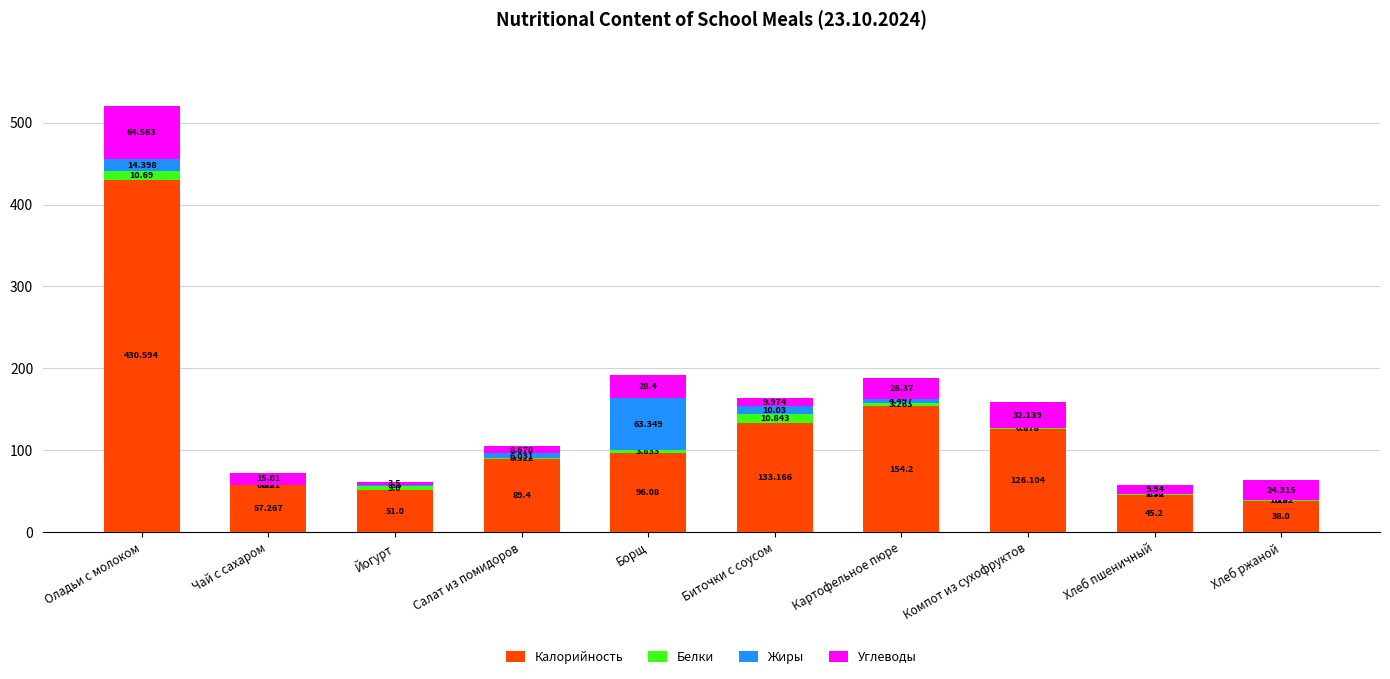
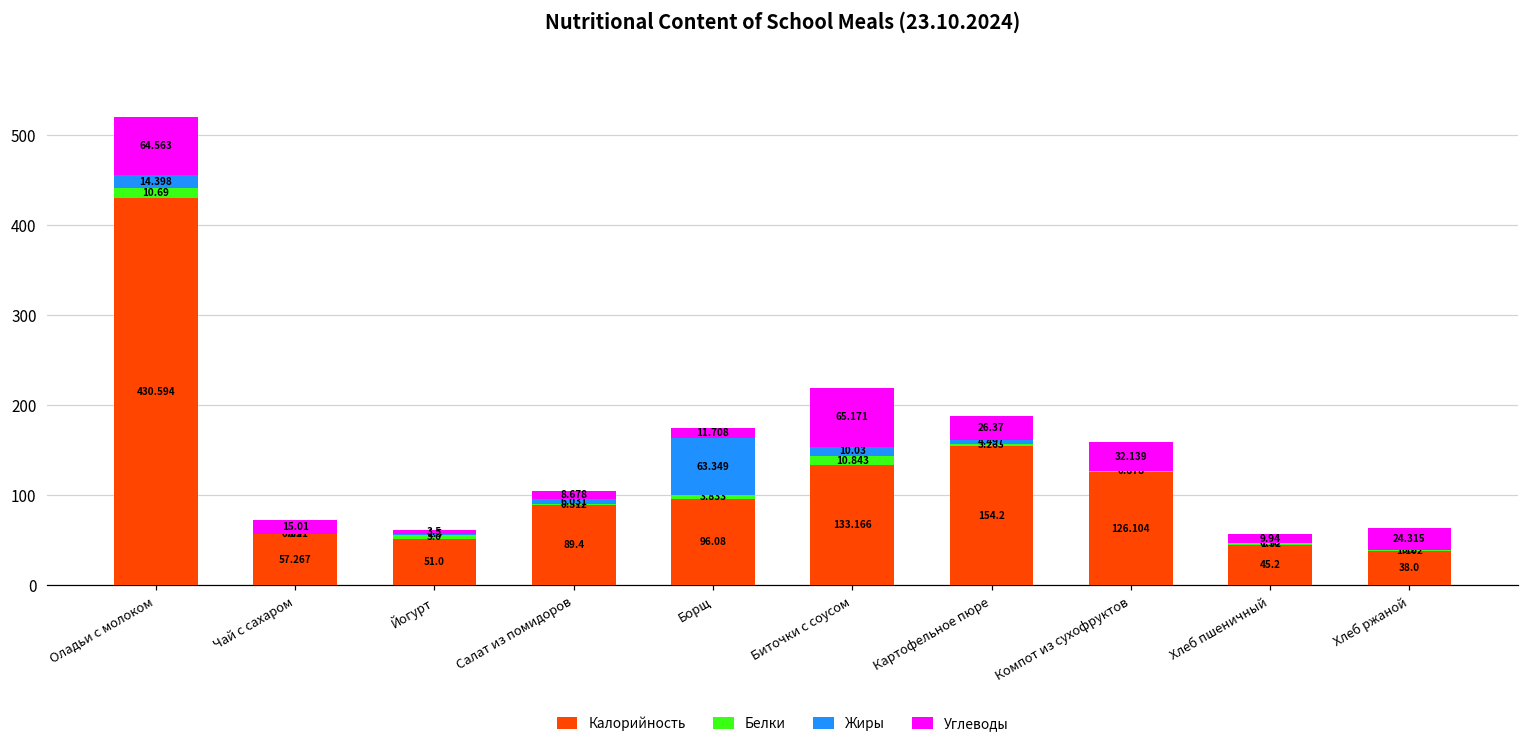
Углеводы, Борщ: 28.4 -> 11.708
Углеводы, Биточки с соусом: 9.974 -> 65.171
